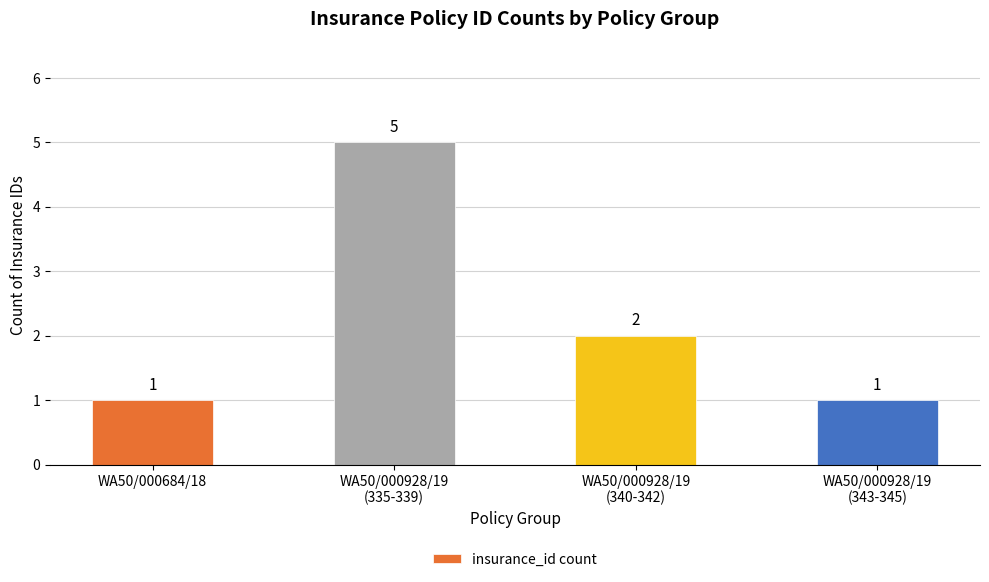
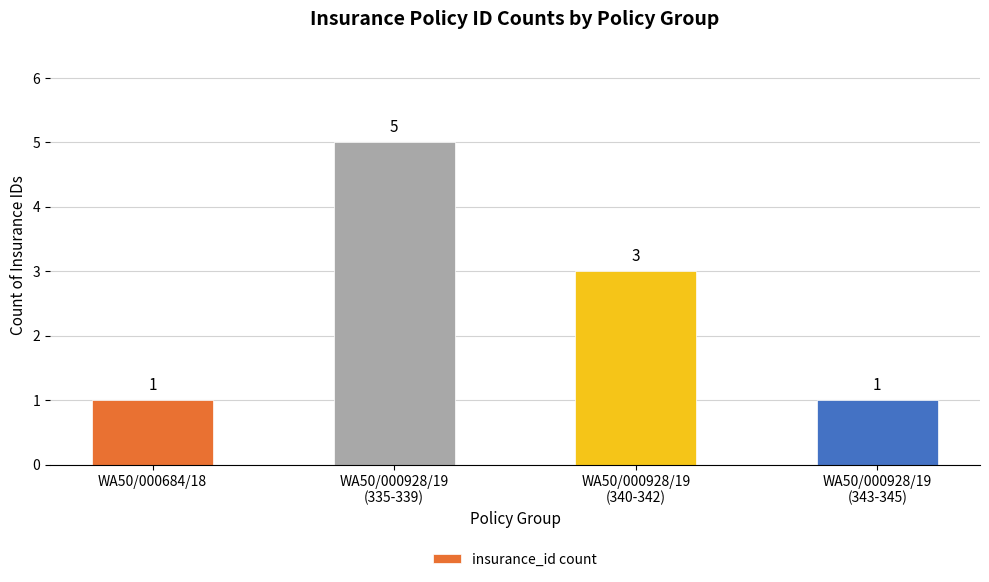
WA50/000928/19 (340-342): 2 -> 3
